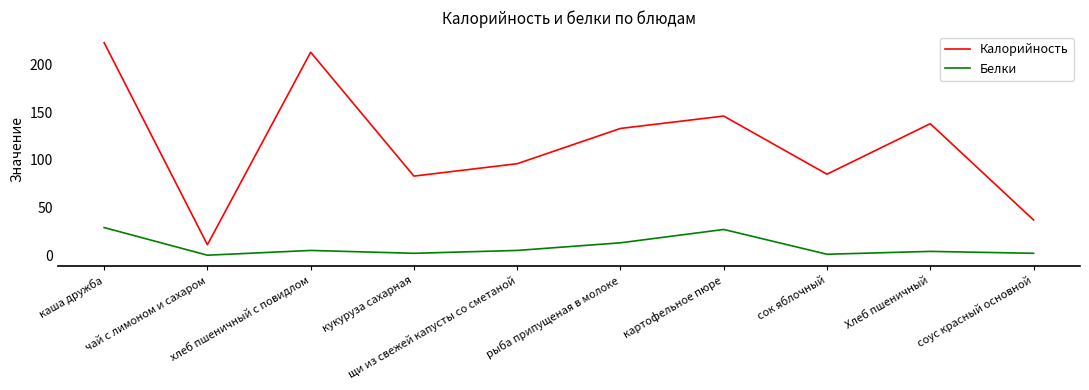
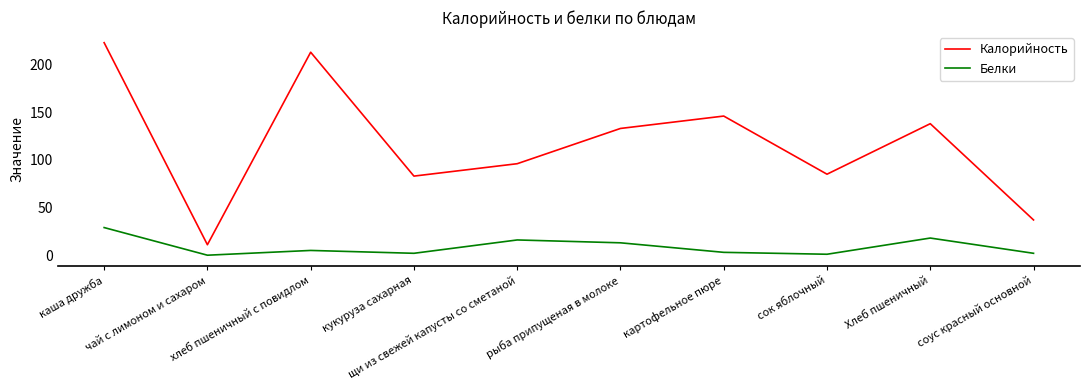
Белки, щи из свежей капусты со сметаной: 10 -> 20
Белки, картофельное пюре: 30 -> 0
Белки, Хлеб пшеничный: 0 -> 20
